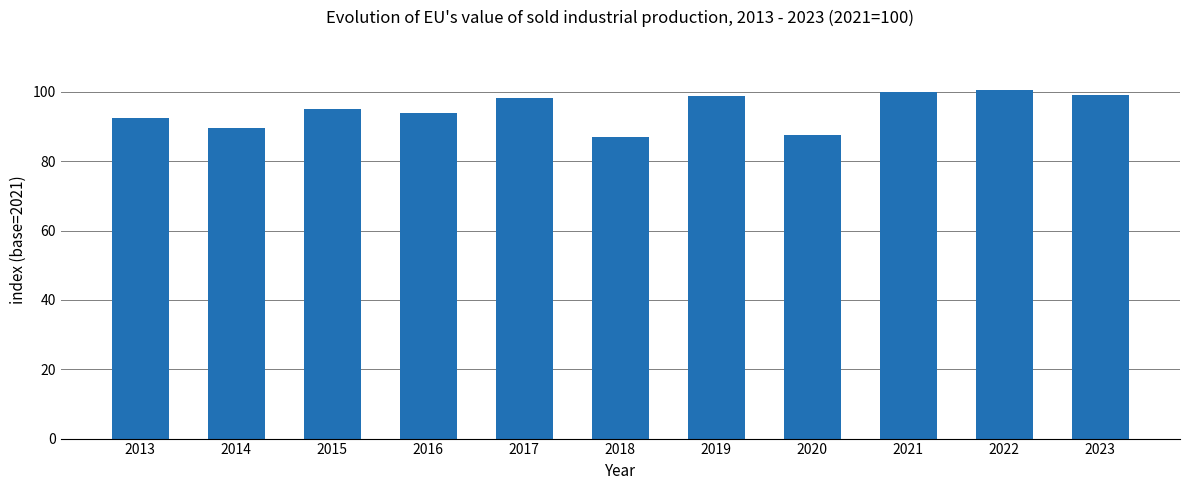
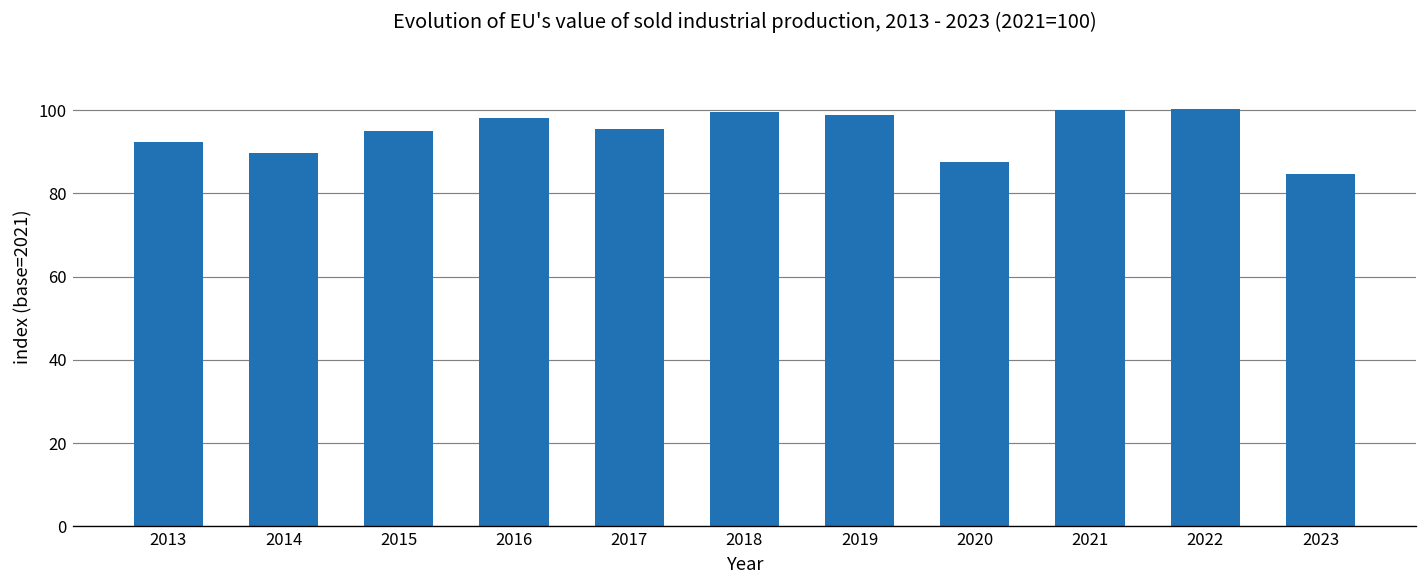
2016: 94 -> 98
2017: 98 -> 95
2018: 87 -> 100
2023: 99 -> 85
